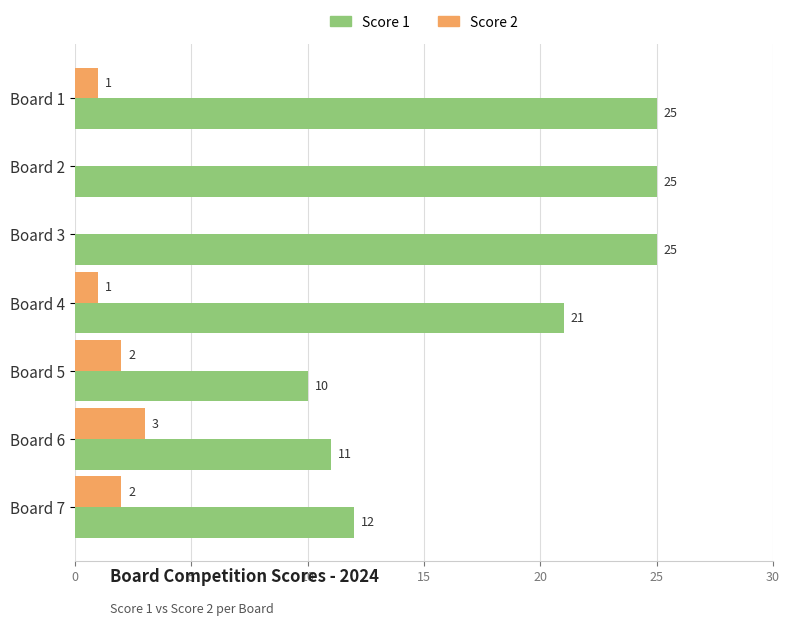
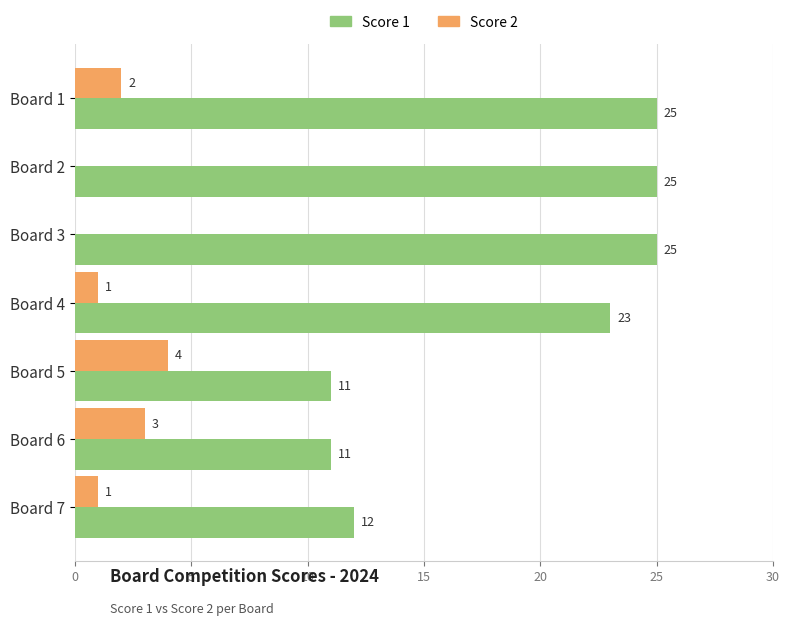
Score 2, Board 1: 1 -> 2
Score 1, Board 4: 21 -> 23
Score 2, Board 5: 2 -> 4
Score 1, Board 5: 10 -> 11
Score 2, Board 7: 2 -> 1
